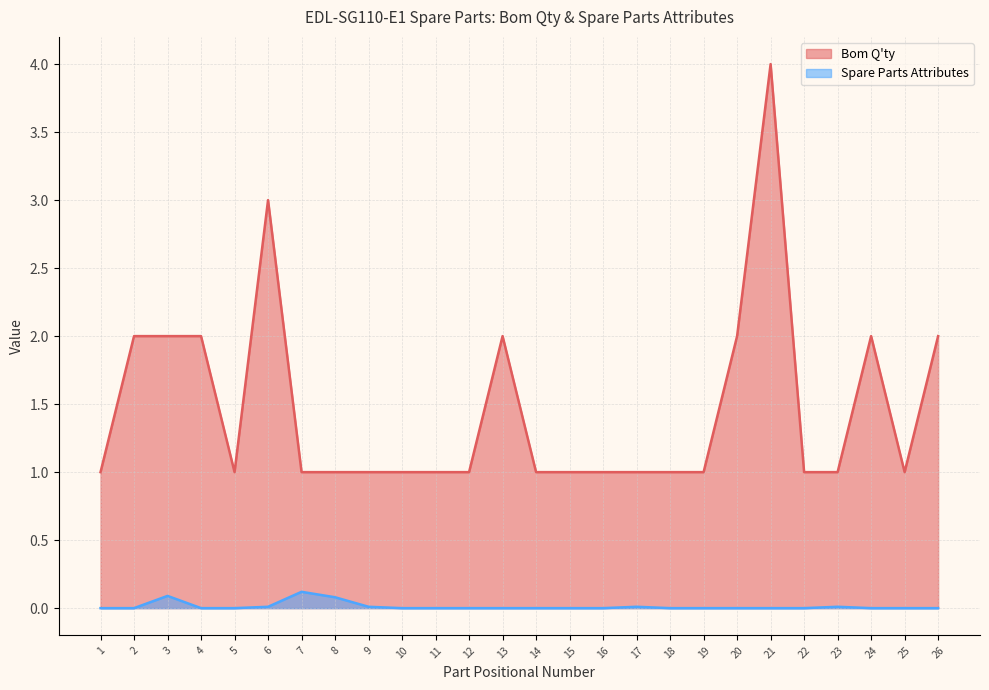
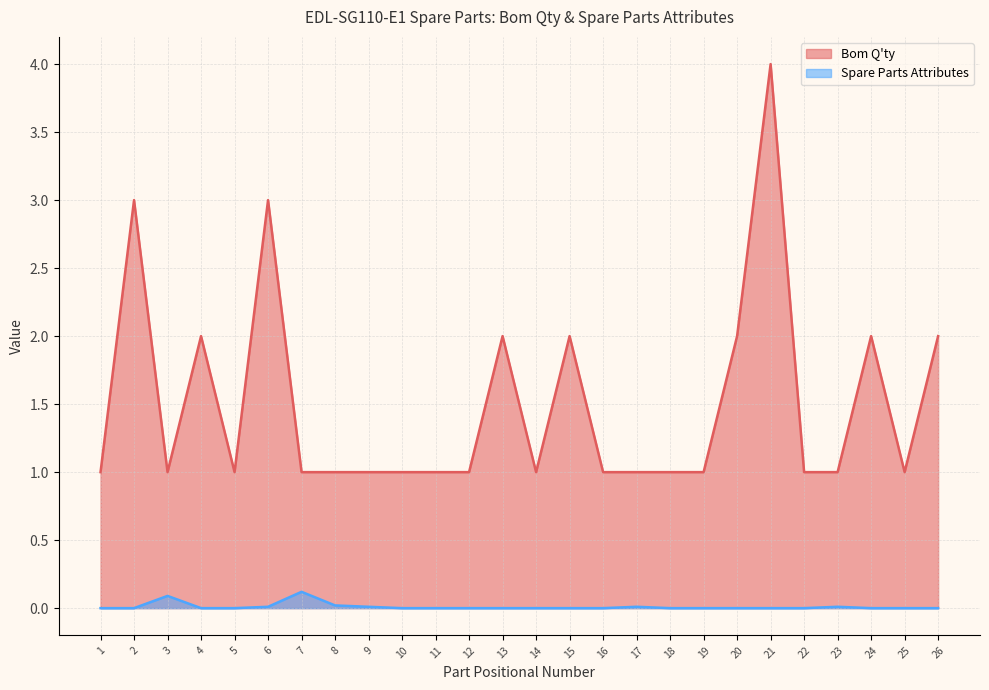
Bom Q'ty, 2: 2 -> 3
Bom Q'ty, 3: 2 -> 1
Spare Parts Attributes, 8: 0.08 -> 0.02
Bom Q'ty, 15: 1 -> 2
